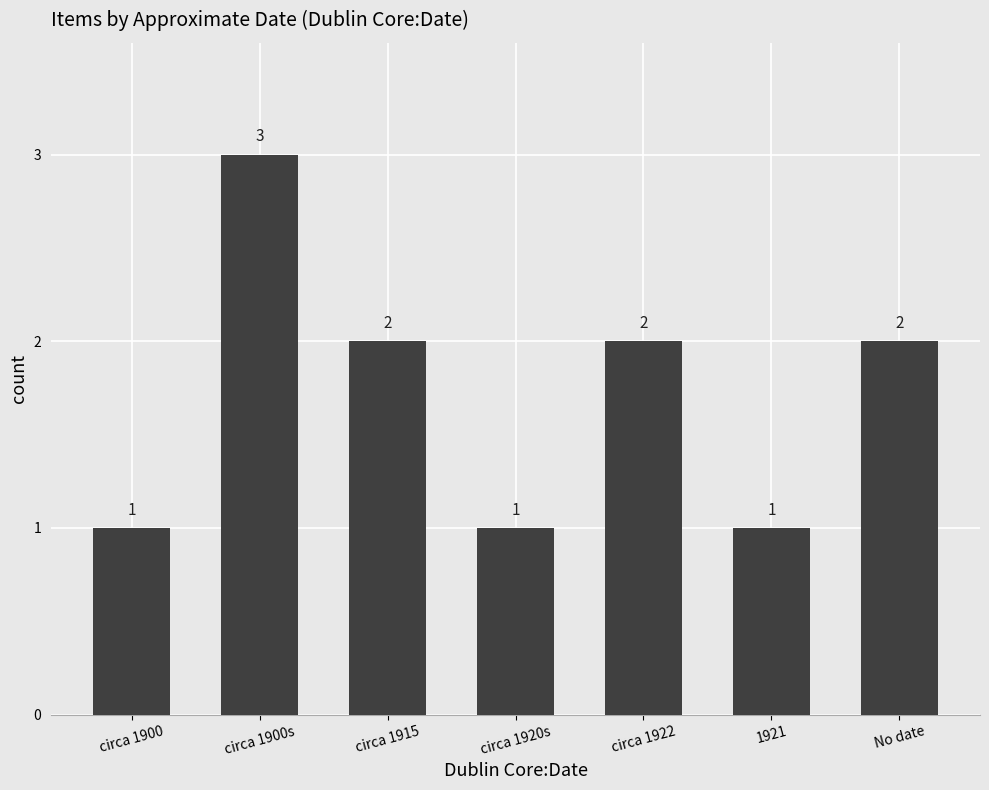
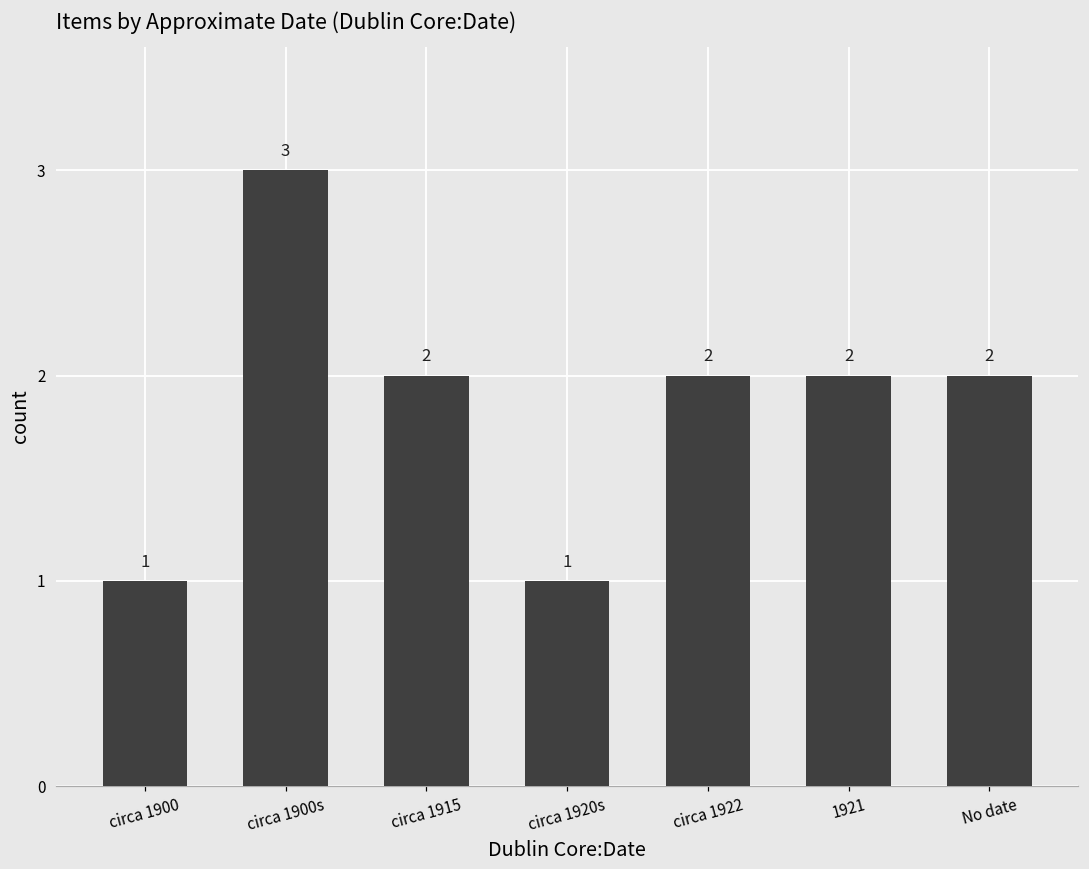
1921: 1 -> 2
